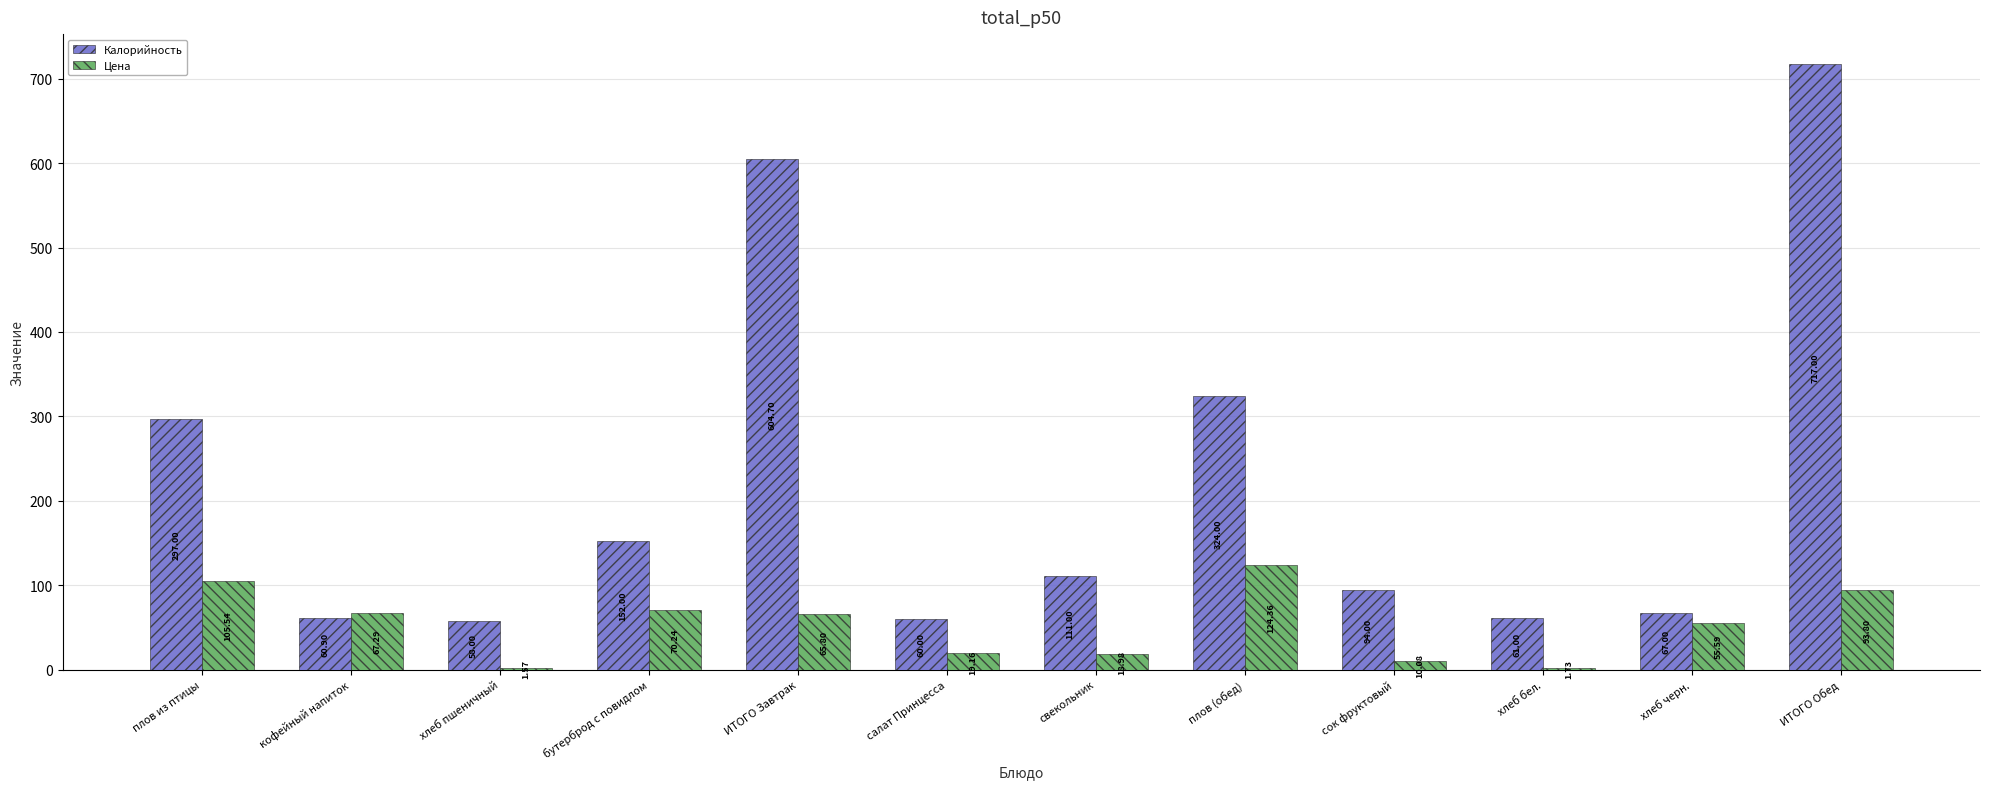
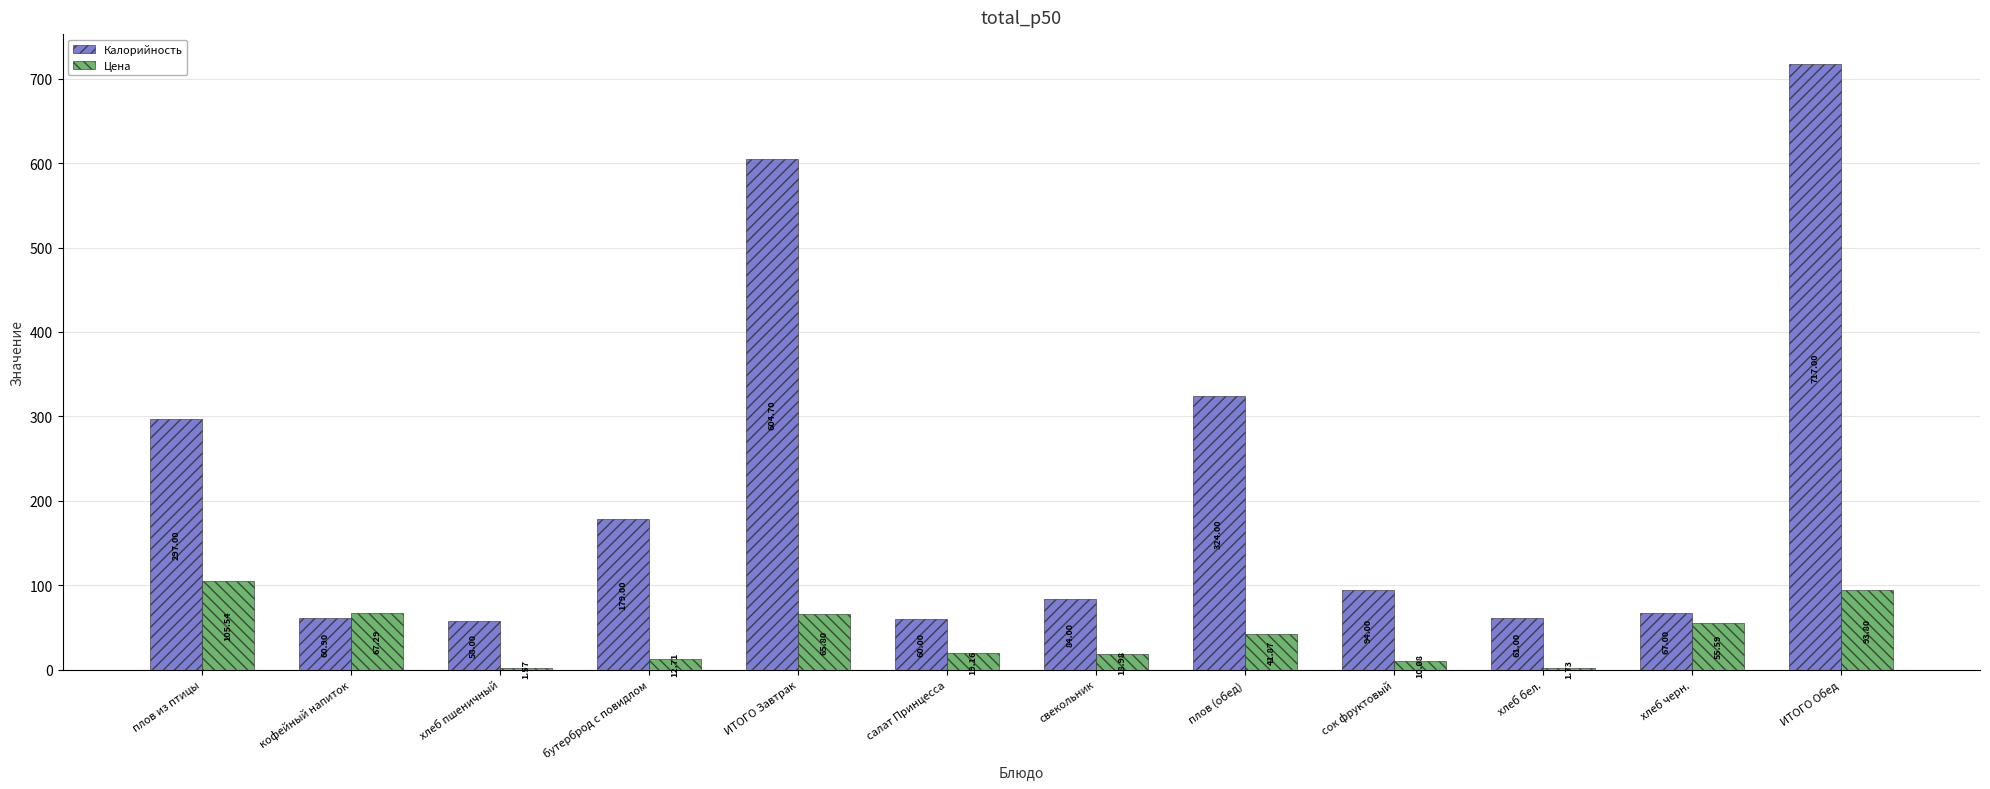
Калорийность, бутерброд с повидлом: 152.00 -> 179.00
Цена, бутерброд с повидлом: 70.24 -> 12.71
Калорийность, свекольник: 111.00 -> 84.00
Цена, плов (обед): 124.36 -> 41.87
